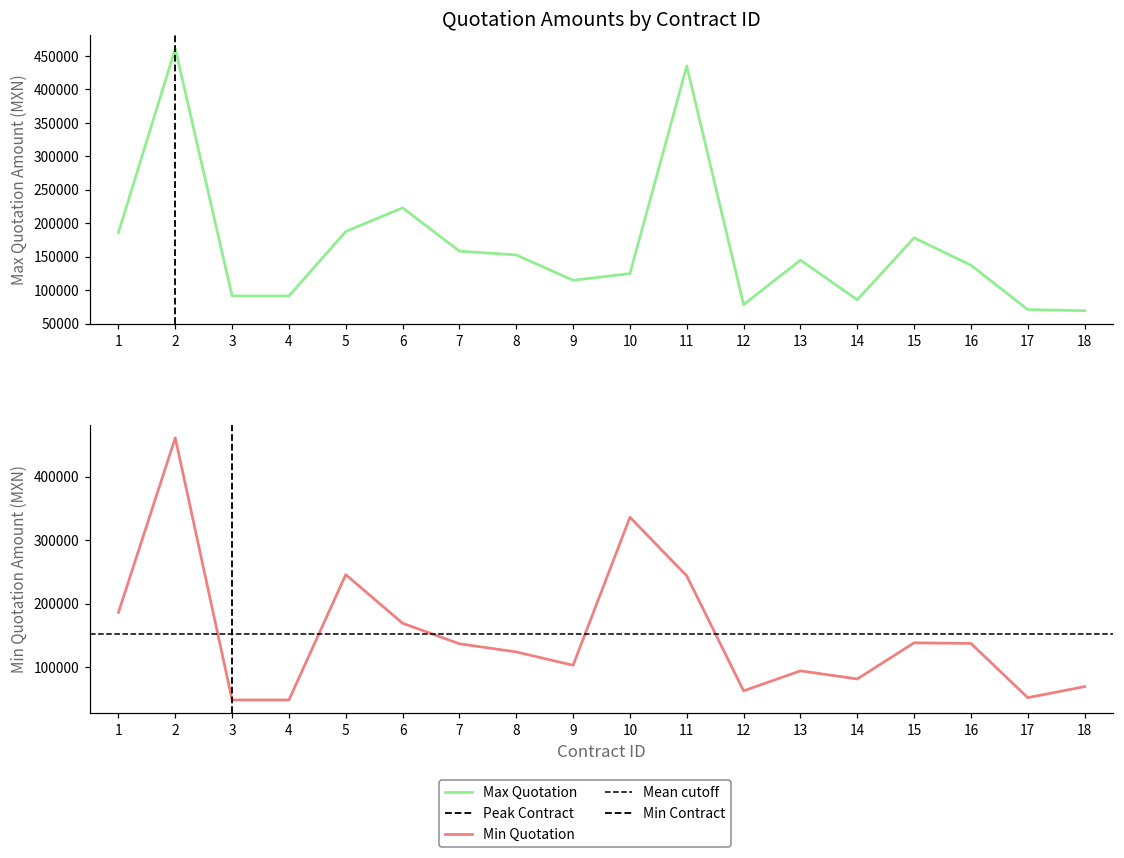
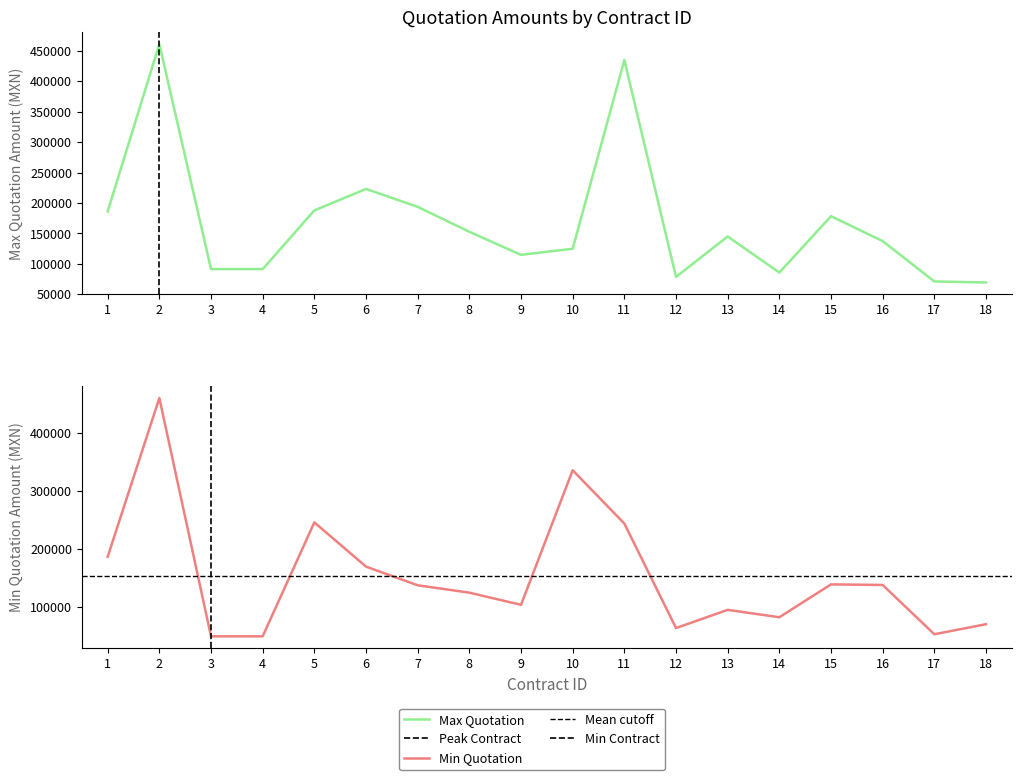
Quotation Amounts by Contract ID, 7: 160000 -> 190000
